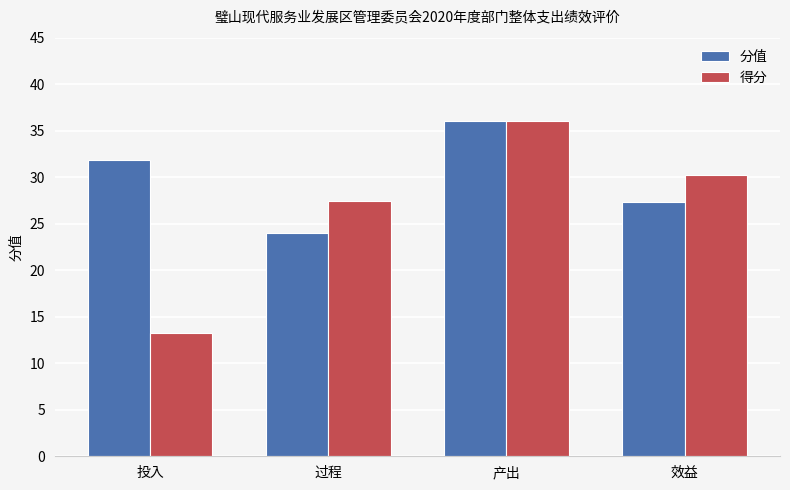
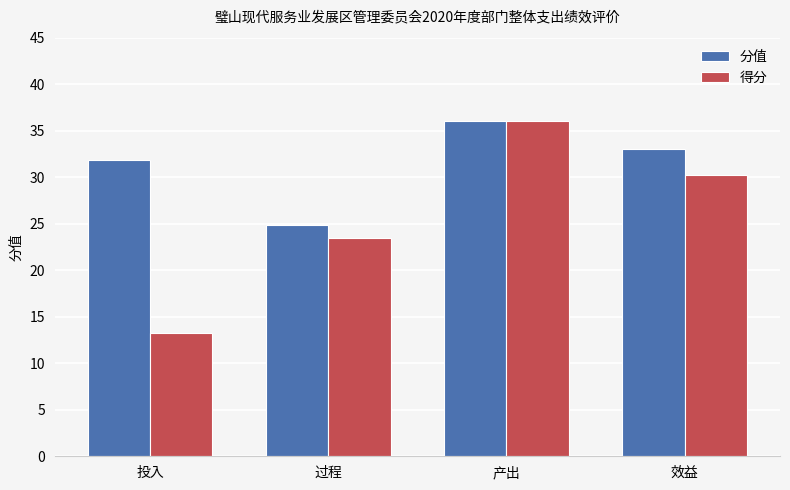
分值, 过程: 24 -> 25
得分, 过程: 27 -> 24
分值, 效益: 27 -> 33
